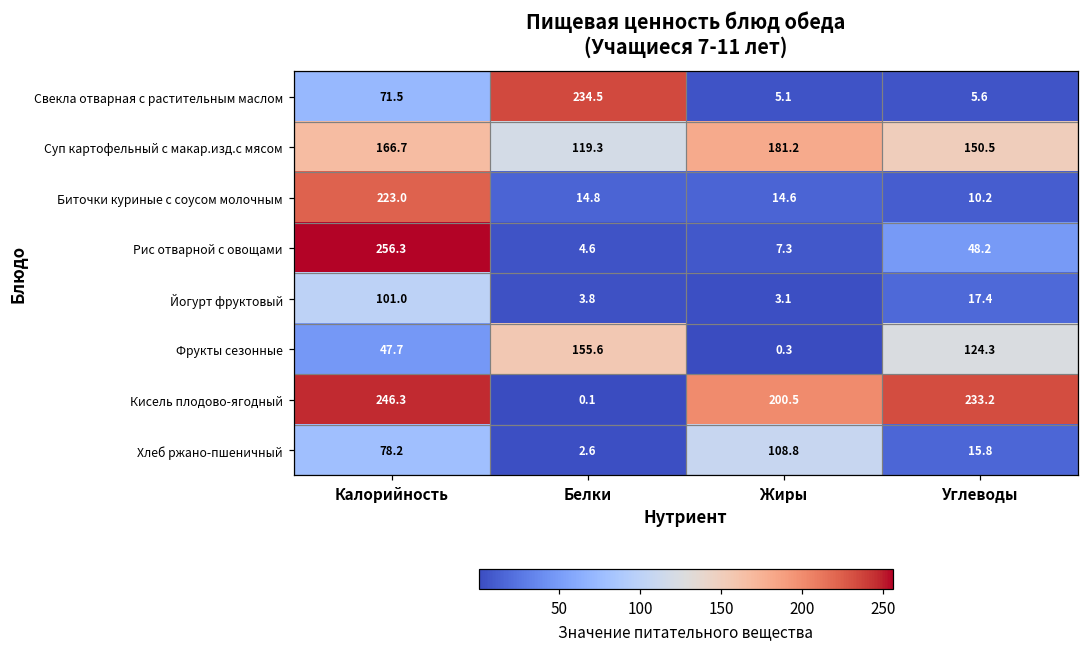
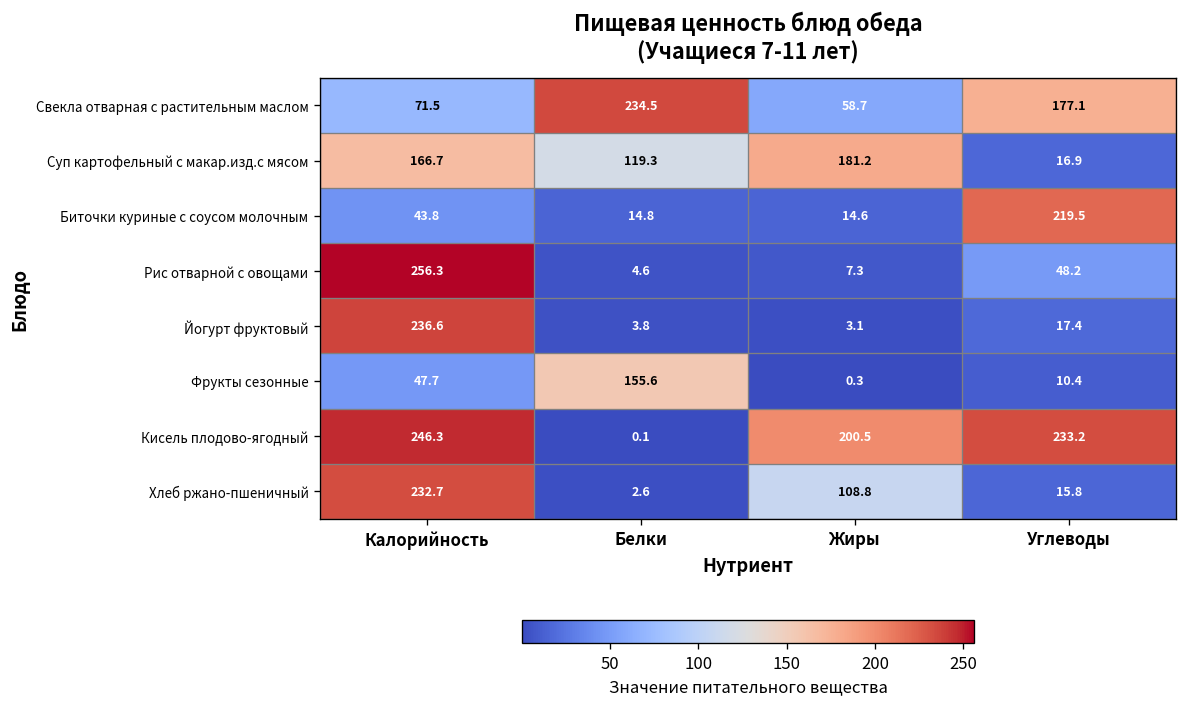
Свекла отварная с растительным маслом, Жиры: 5.1 -> 58.7
Свекла отварная с растительным маслом, Углеводы: 5.6 -> 177.1
Суп картофельный с макар.изд.с мясом, Углеводы: 150.5 -> 16.9
Биточки куриные с соусом молочным, Калорийность: 223.0 -> 43.8
Биточки куриные с соусом молочным, Углеводы: 10.2 -> 219.5
Йогурт фруктовый, Калорийность: 101.0 -> 236.6
Фрукты сезонные, Углеводы: 124.3 -> 10.4
Хлеб ржано-пшеничный, Калорийность: 78.2 -> 232.7
